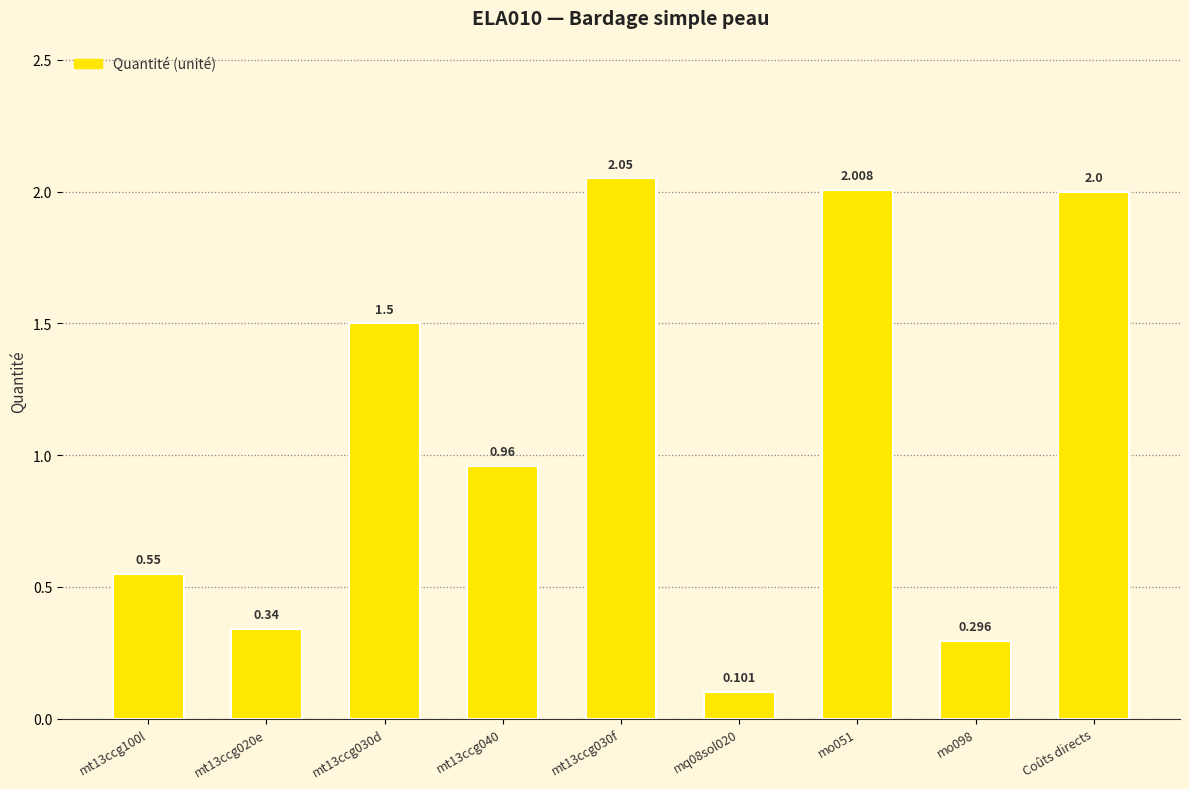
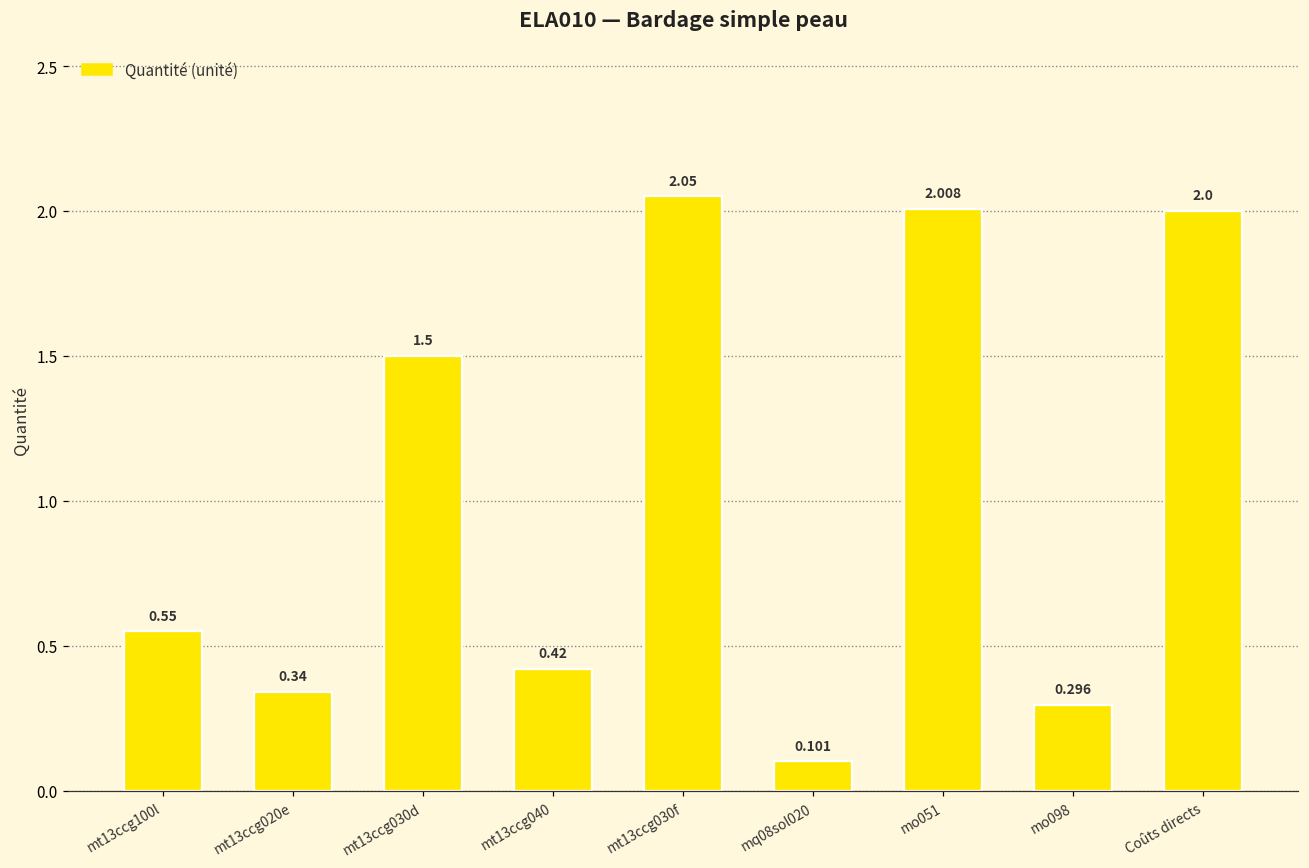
mt13ccg040: 0.96 -> 0.42
